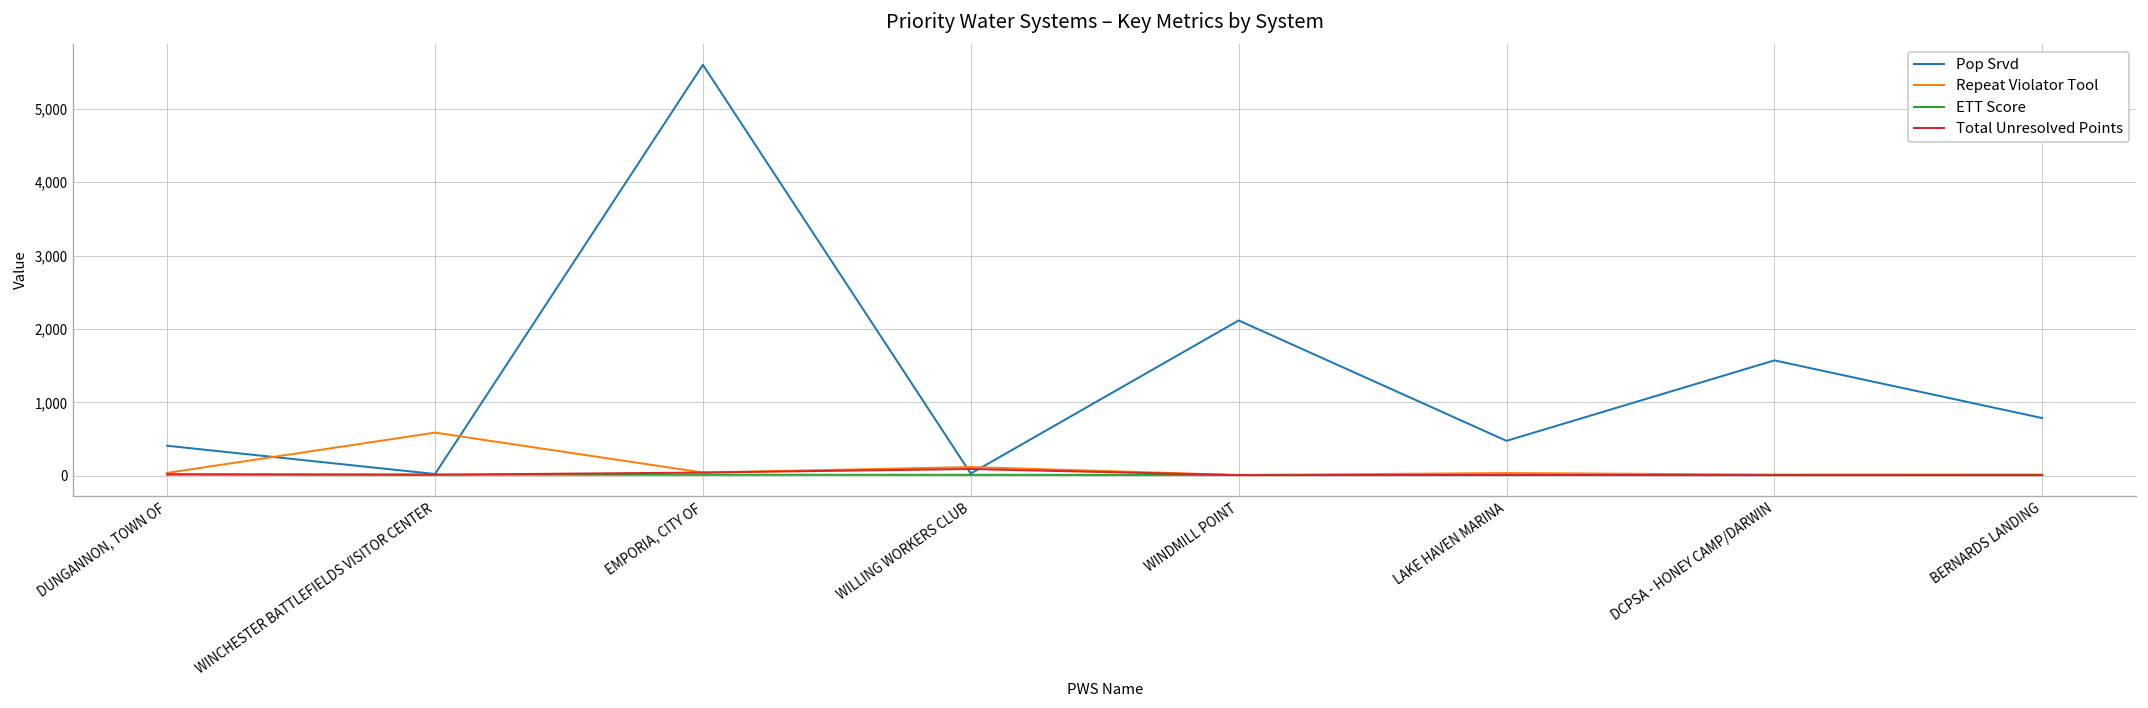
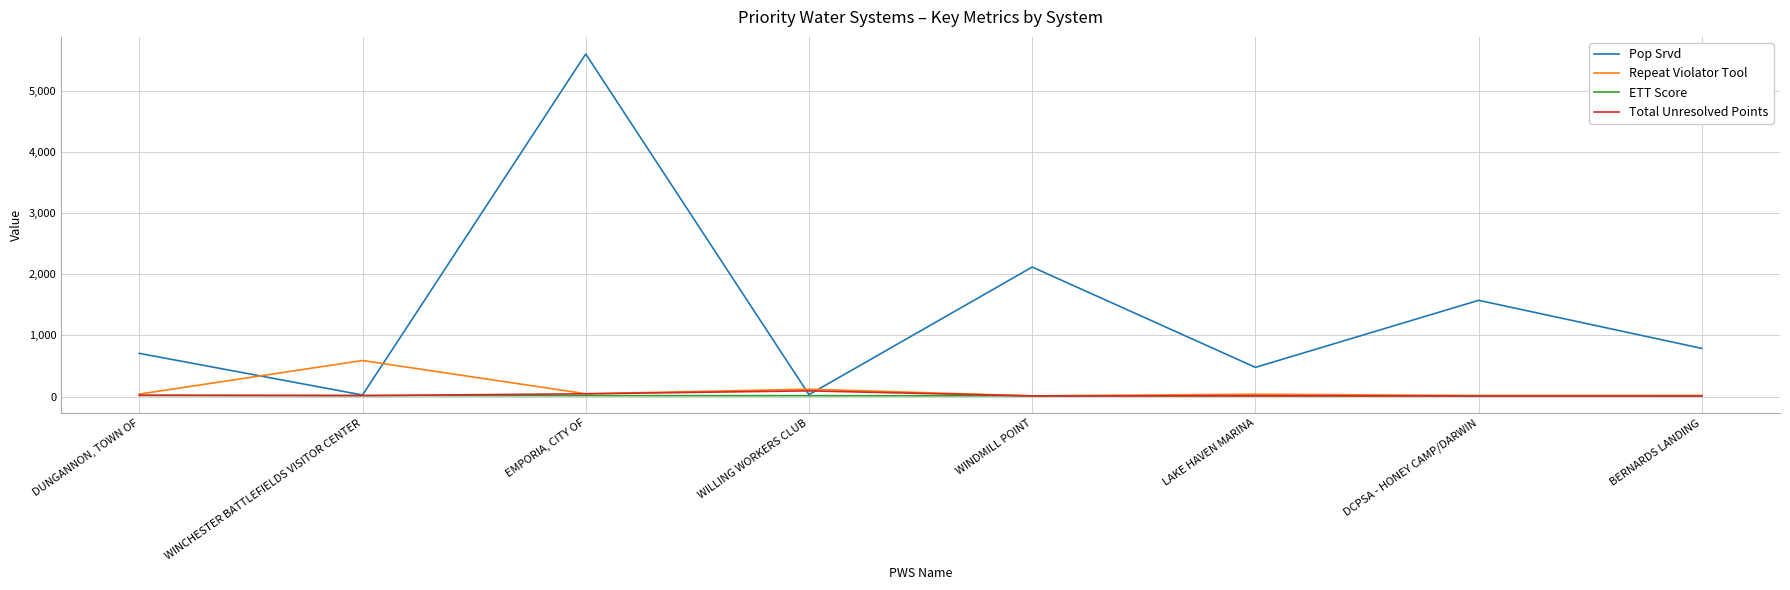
Pop Srvd, DUNGANNON, TOWN OF: 400 -> 700
